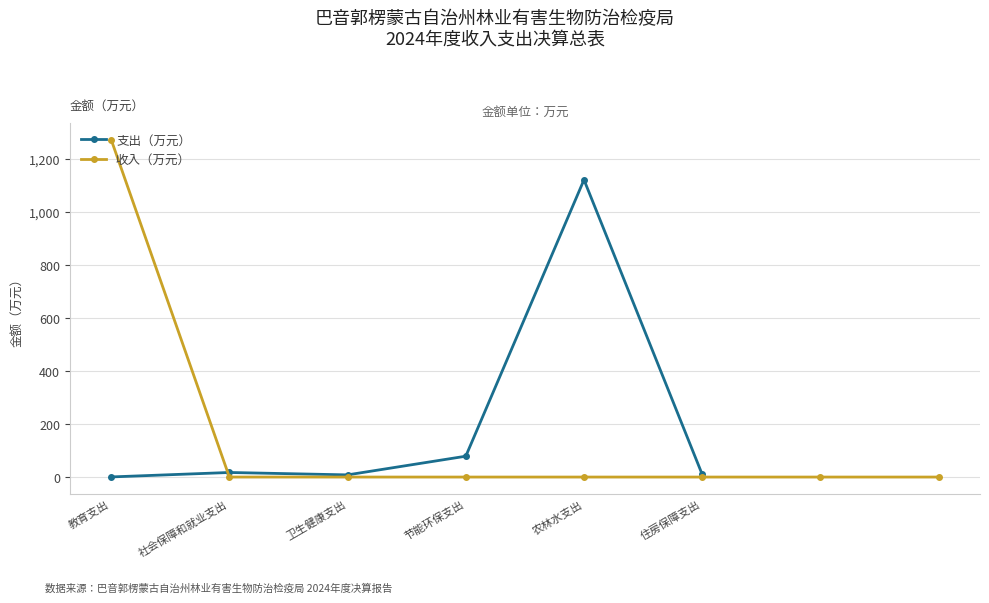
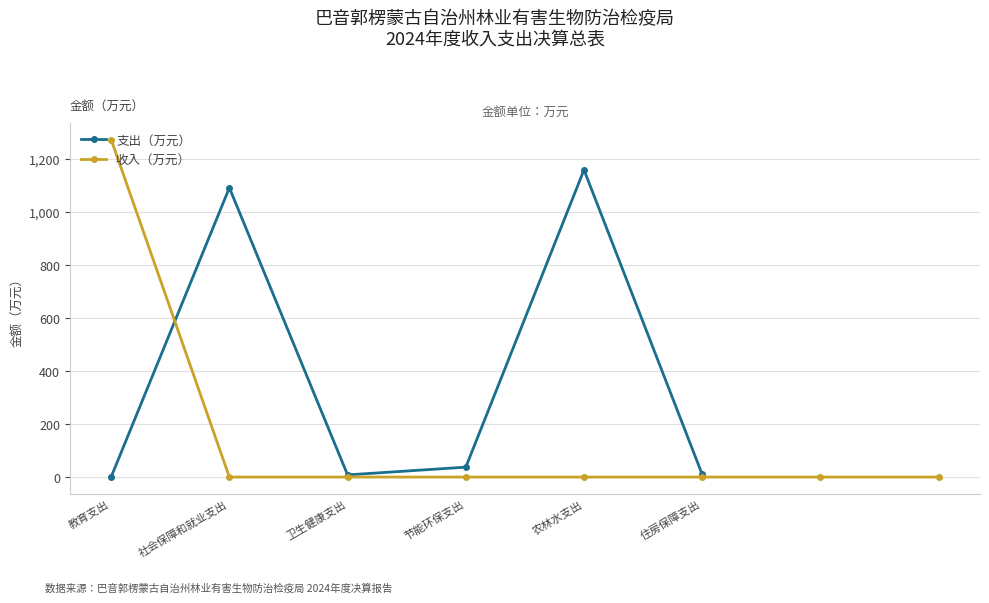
支出（万元）, 社会保障和就业支出: 20 -> 1,090
支出（万元）, 节能环保支出: 80 -> 40
支出（万元）, 农林水支出: 1,120 -> 1,160
